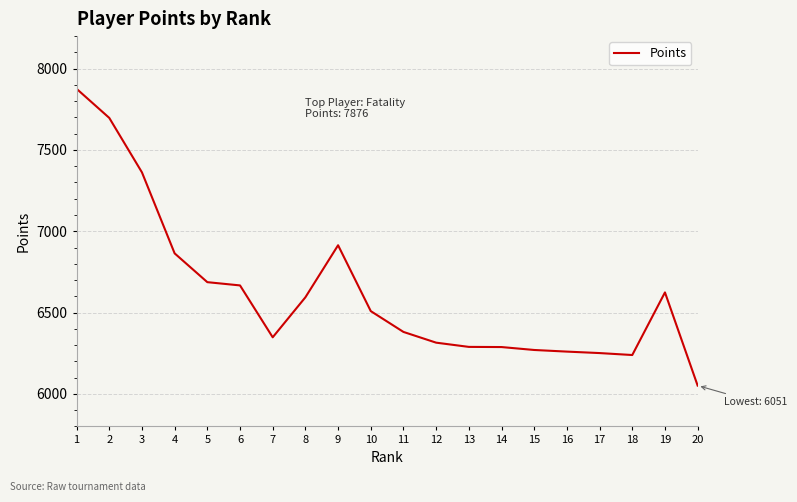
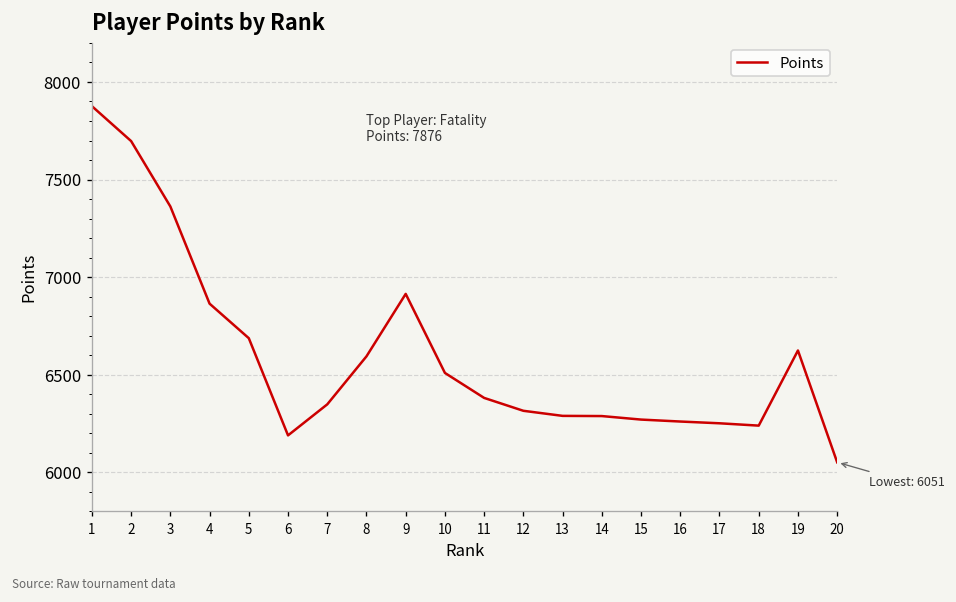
6: 6670 -> 6190
